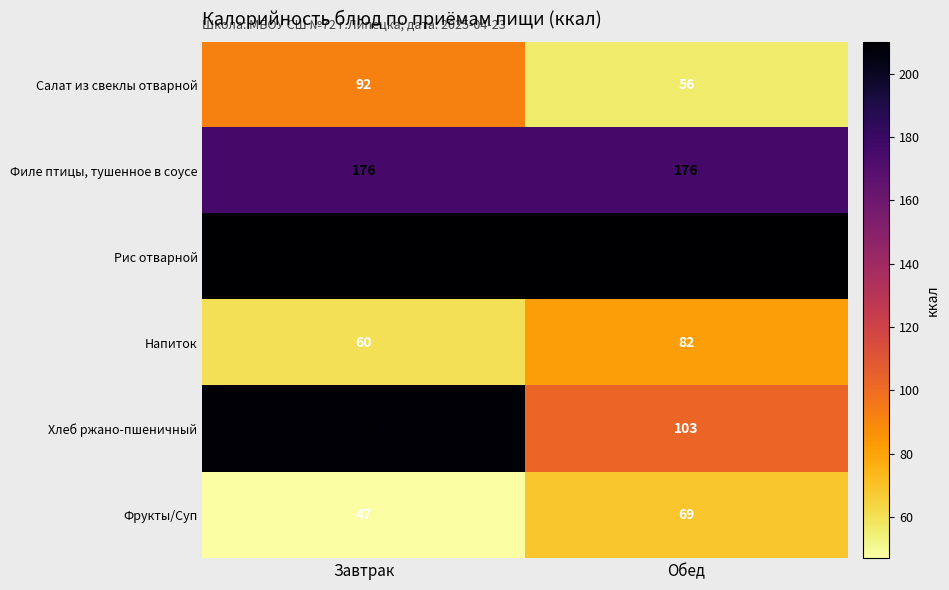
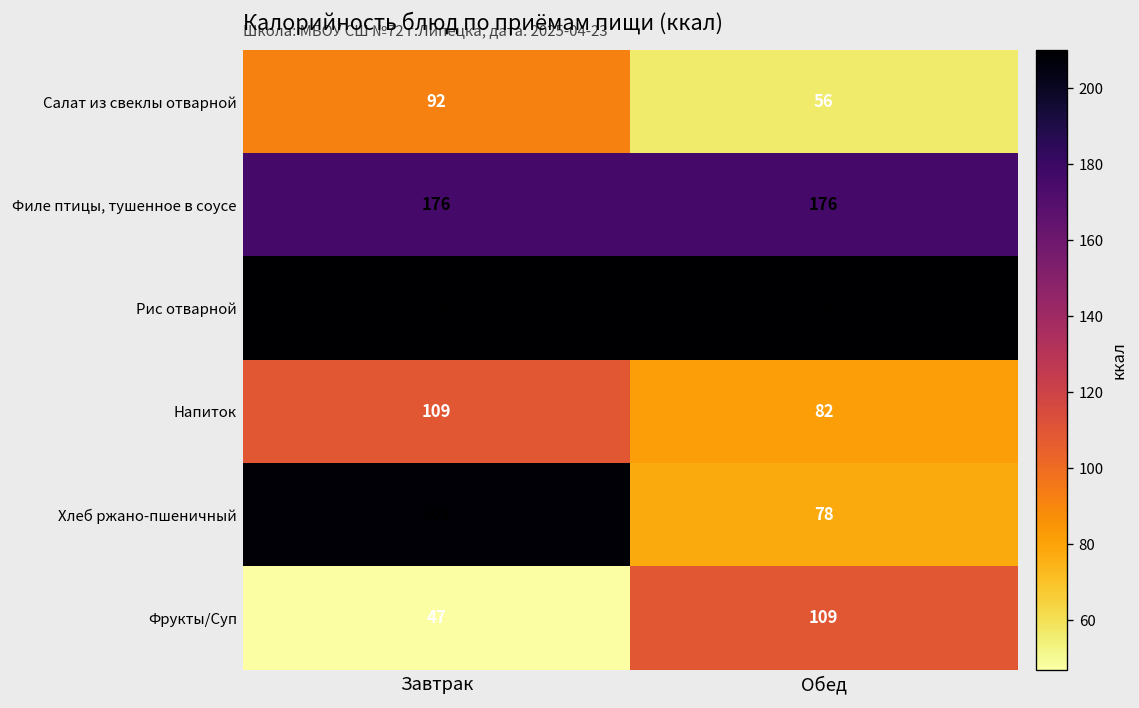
Напиток, Завтрак: 60 -> 109
Хлеб ржано-пшеничный, Обед: 103 -> 78
Фрукты/Суп, Обед: 69 -> 109
